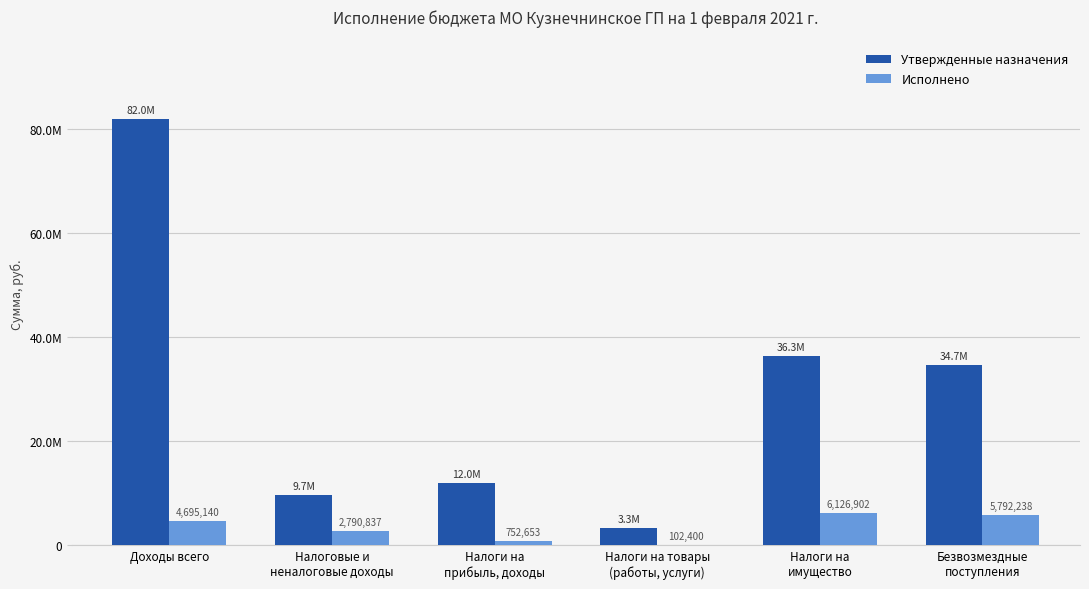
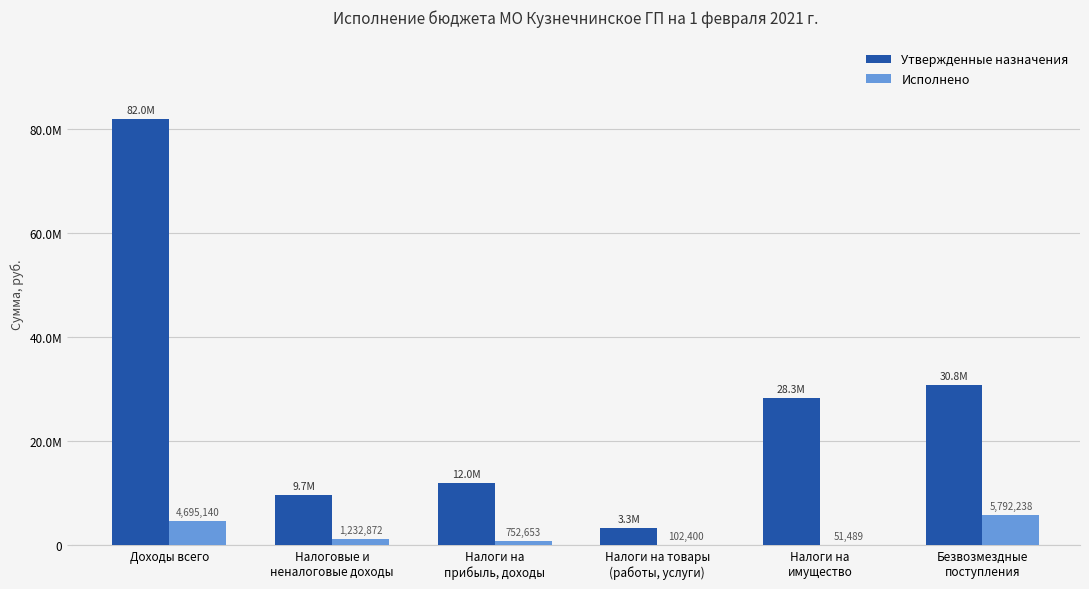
Исполнено, Налоговые и неналоговые доходы: 2,790,837 -> 1,232,872
Утвержденные назначения, Налоги на имущество: 36.3M -> 28.3M
Исполнено, Налоги на имущество: 6,126,902 -> 51,489
Утвержденные назначения, Безвозмездные поступления: 34.7M -> 30.8M
